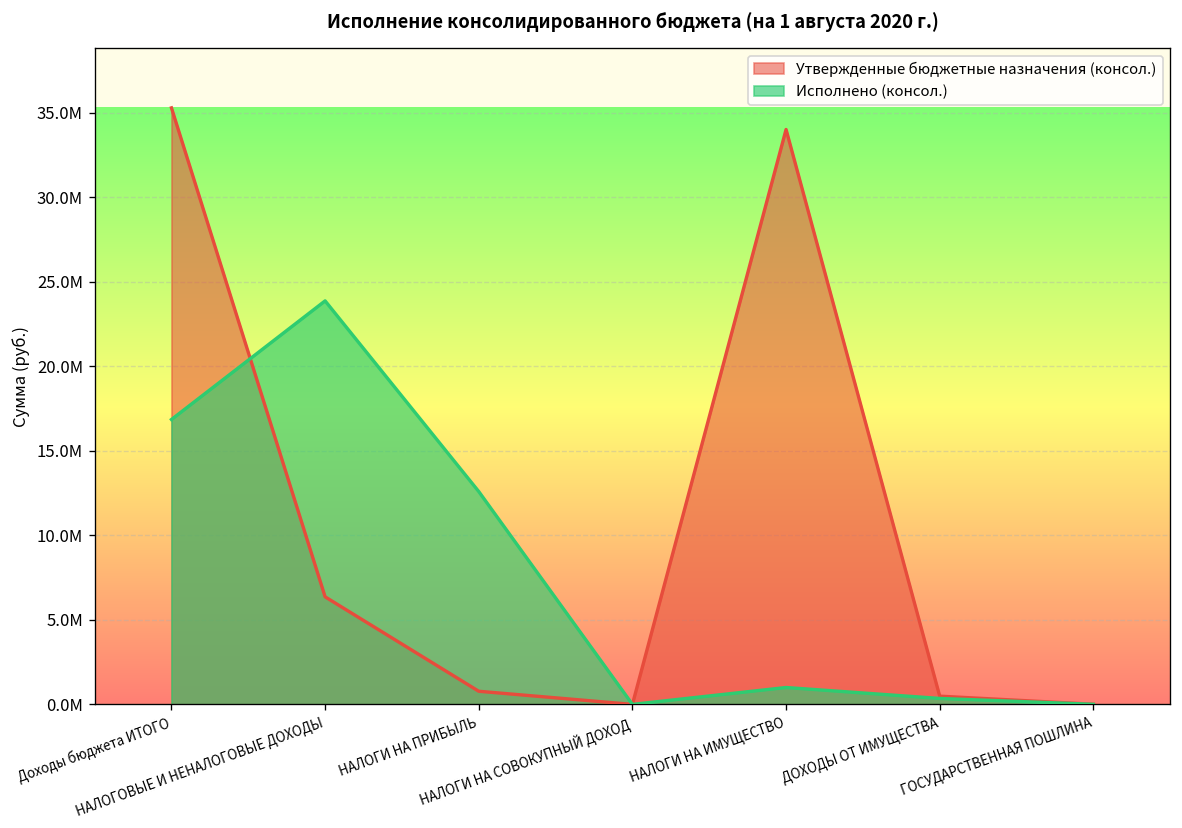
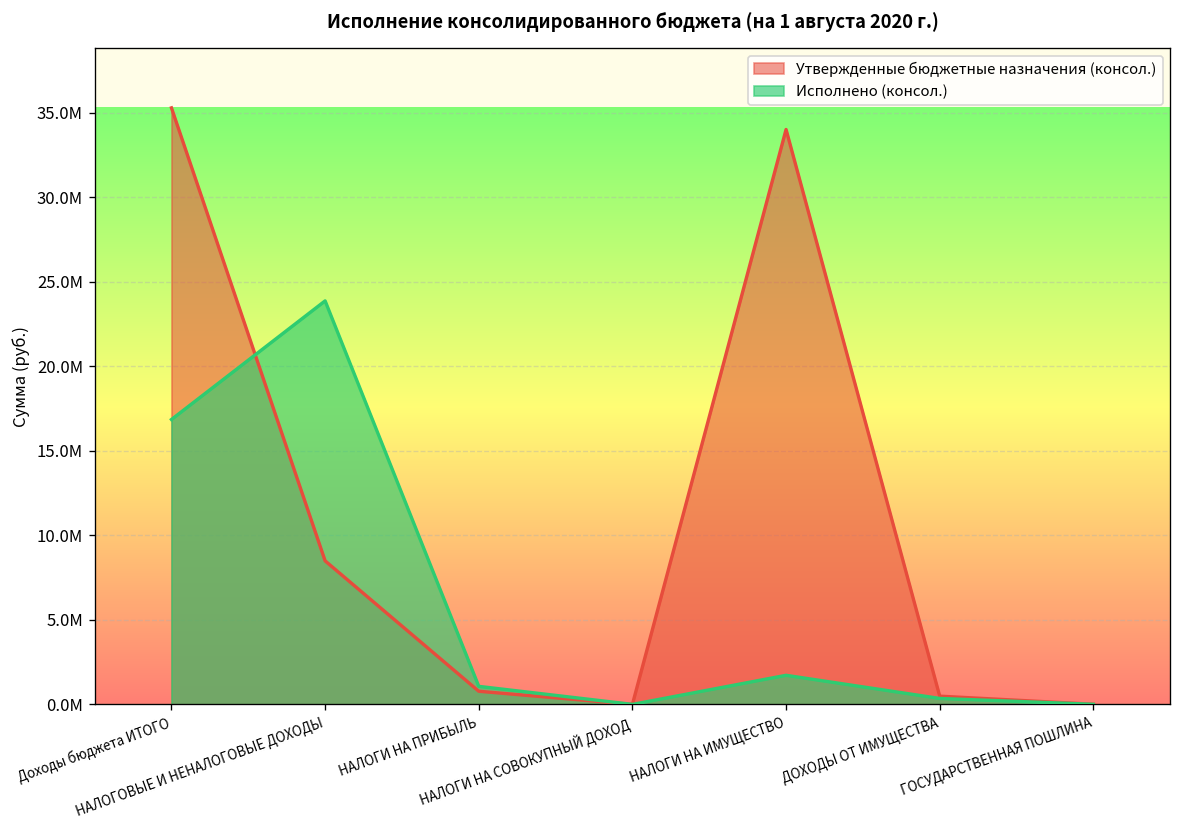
Утвержденные бюджетные назначения (консол.), НАЛОГОВЫЕ И НЕНАЛОГОВЫЕ ДОХОДЫ: 6400000 -> 8500000
Исполнено (консол.), НАЛОГИ НА ПРИБЫЛЬ: 12600000 -> 1100000
Исполнено (консол.), НАЛОГИ НА ИМУЩЕСТВО: 1000000 -> 1700000
